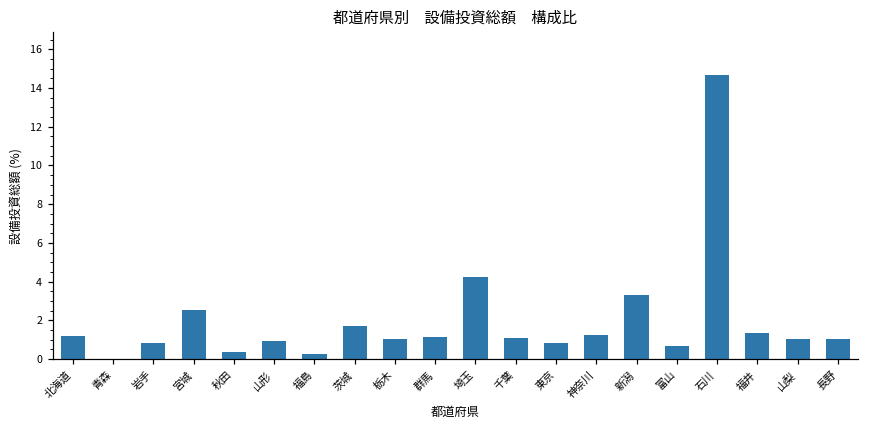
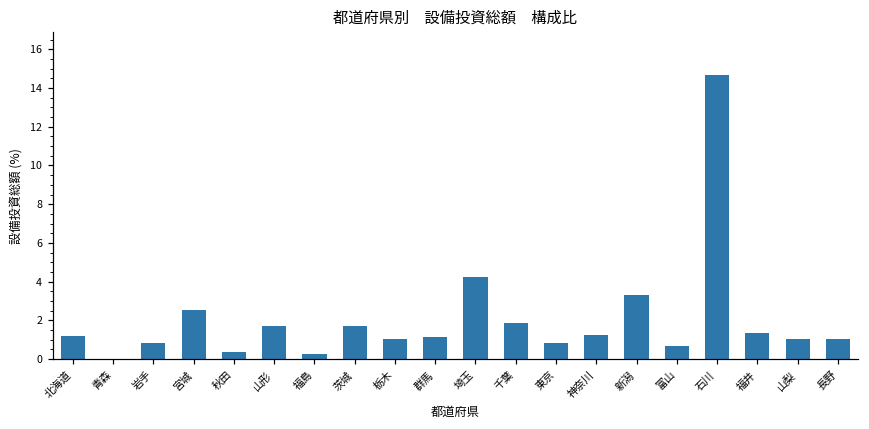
山形: 0.9 -> 1.7
千葉: 1.1 -> 1.9
